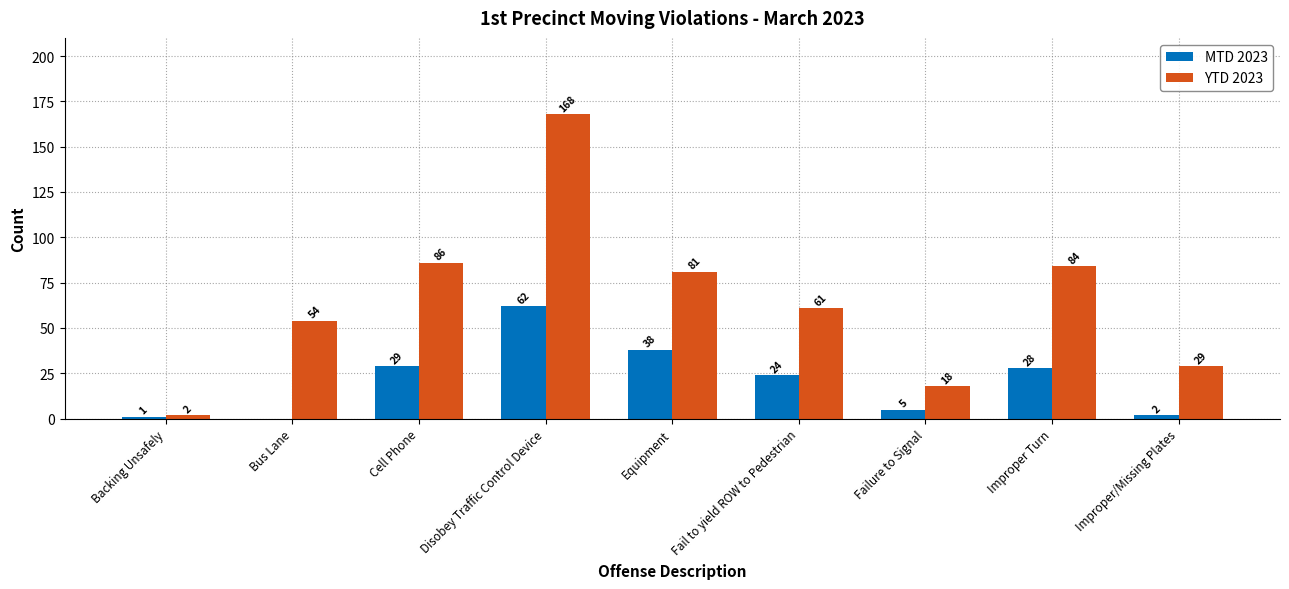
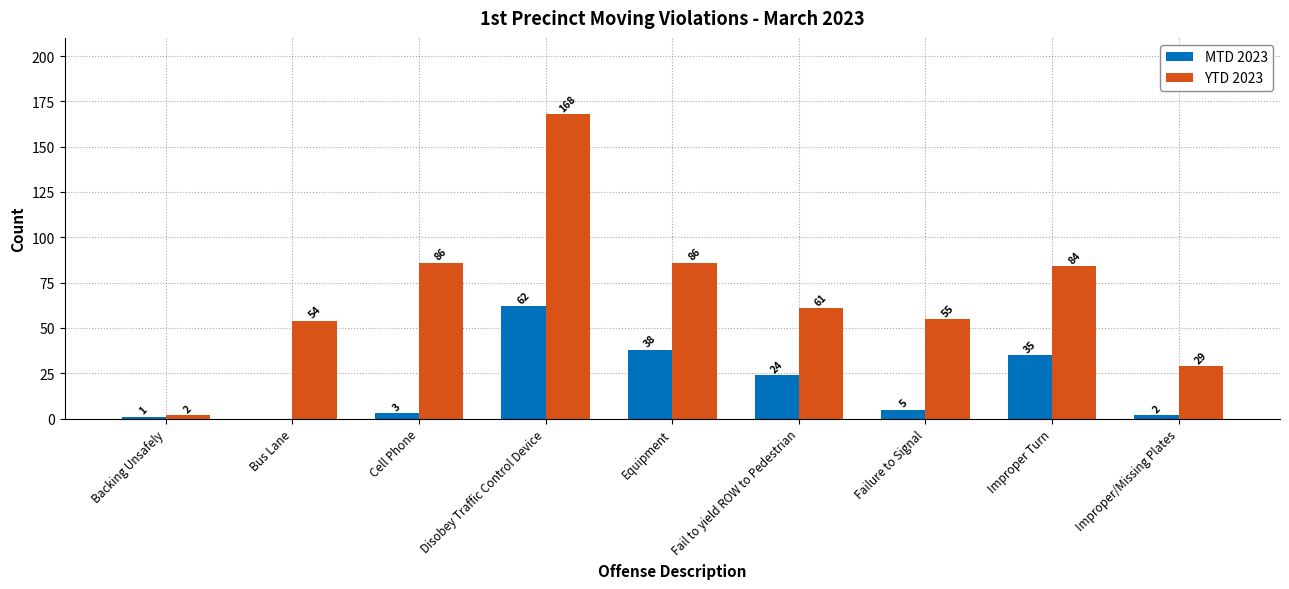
MTD 2023, Cell Phone: 29 -> 3
YTD 2023, Equipment: 81 -> 86
YTD 2023, Failure to Signal: 18 -> 55
MTD 2023, Improper Turn: 28 -> 35
